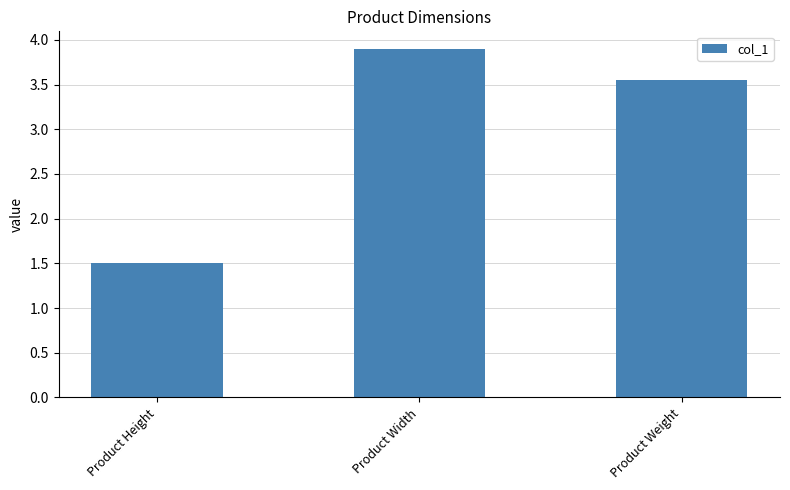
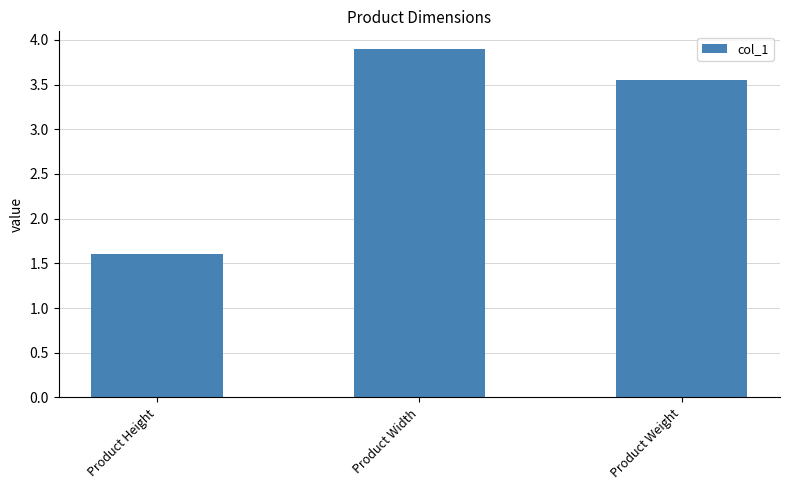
Product Height: 1.5 -> 1.6
